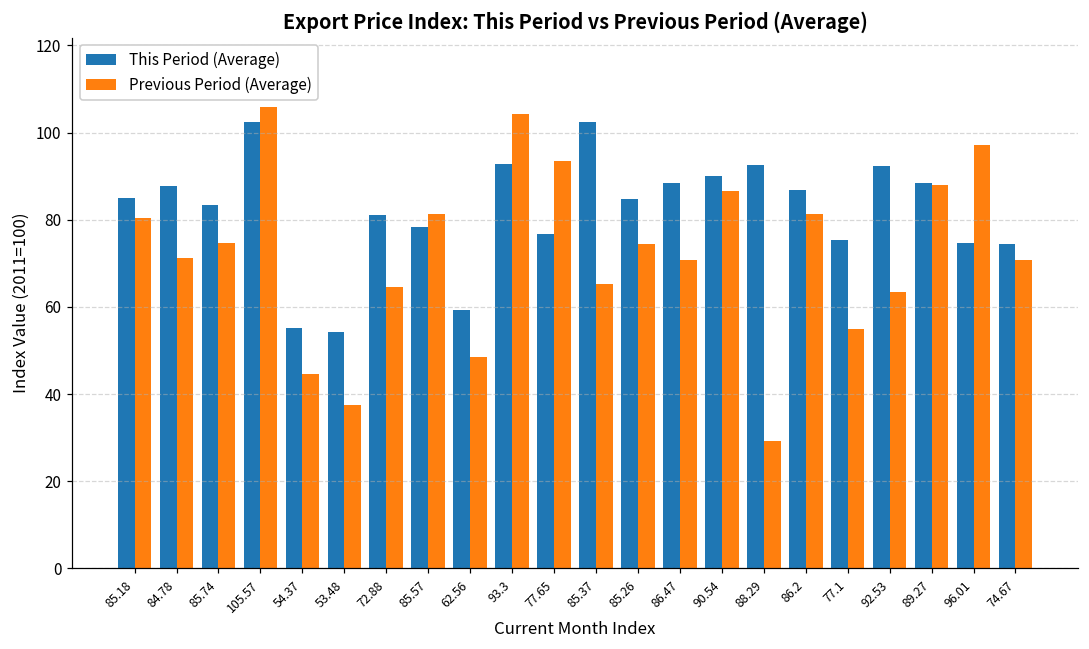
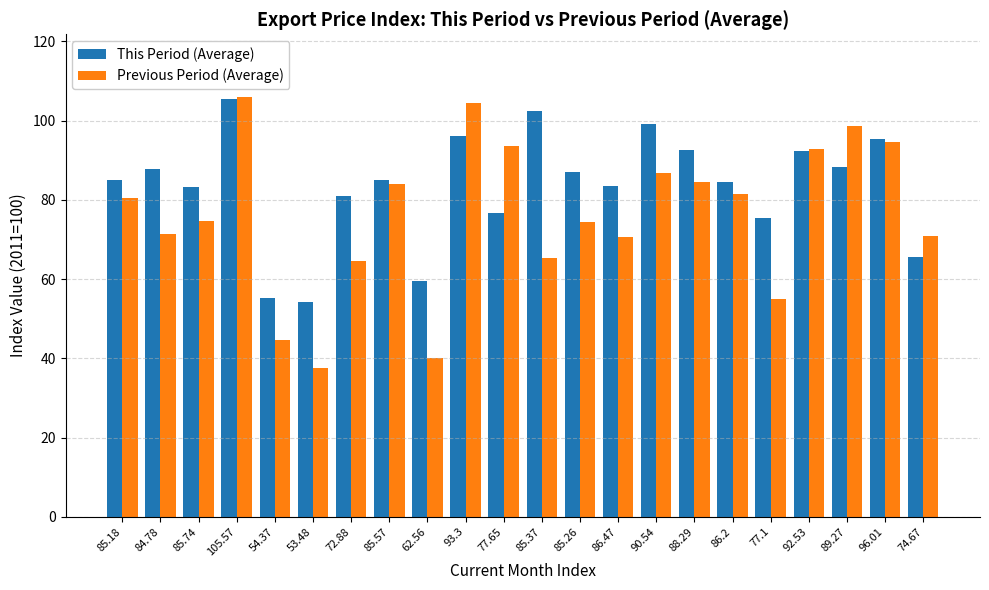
This Period (Average), 105.57: 102 -> 106
This Period (Average), 85.57: 78 -> 85
Previous Period (Average), 85.57: 81 -> 84
Previous Period (Average), 62.56: 49 -> 40
This Period (Average), 93.3: 93 -> 96
This Period (Average), 85.26: 85 -> 87
This Period (Average), 86.47: 88 -> 83
This Period (Average), 90.54: 90 -> 99
Previous Period (Average), 88.29: 29 -> 85
This Period (Average), 86.2: 87 -> 85
Previous Period (Average), 92.53: 64 -> 93
Previous Period (Average), 89.27: 88 -> 99
This Period (Average), 96.01: 75 -> 95
Previous Period (Average), 96.01: 97 -> 94
This Period (Average), 74.67: 74 -> 66
